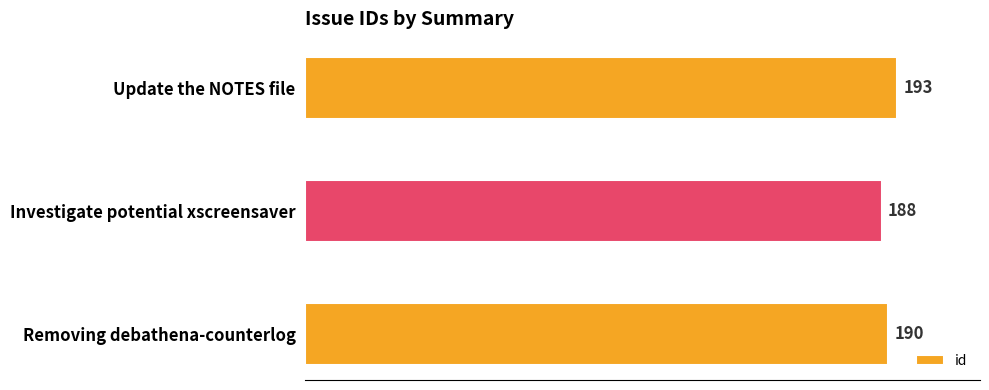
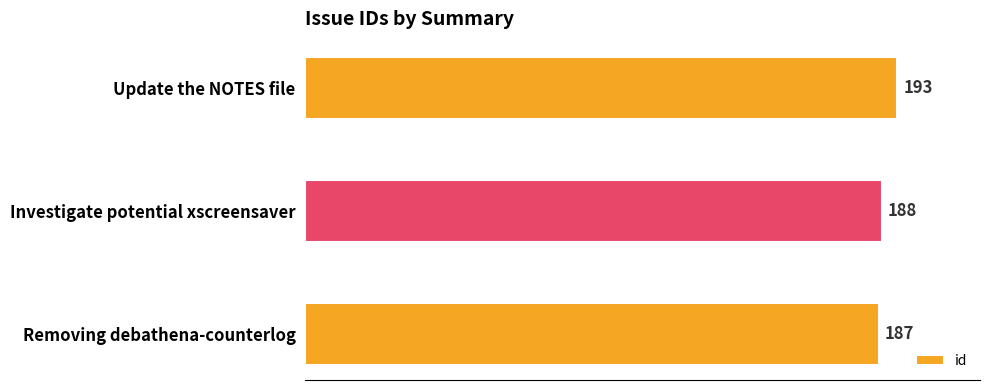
Removing debathena-counterlog: 190 -> 187
